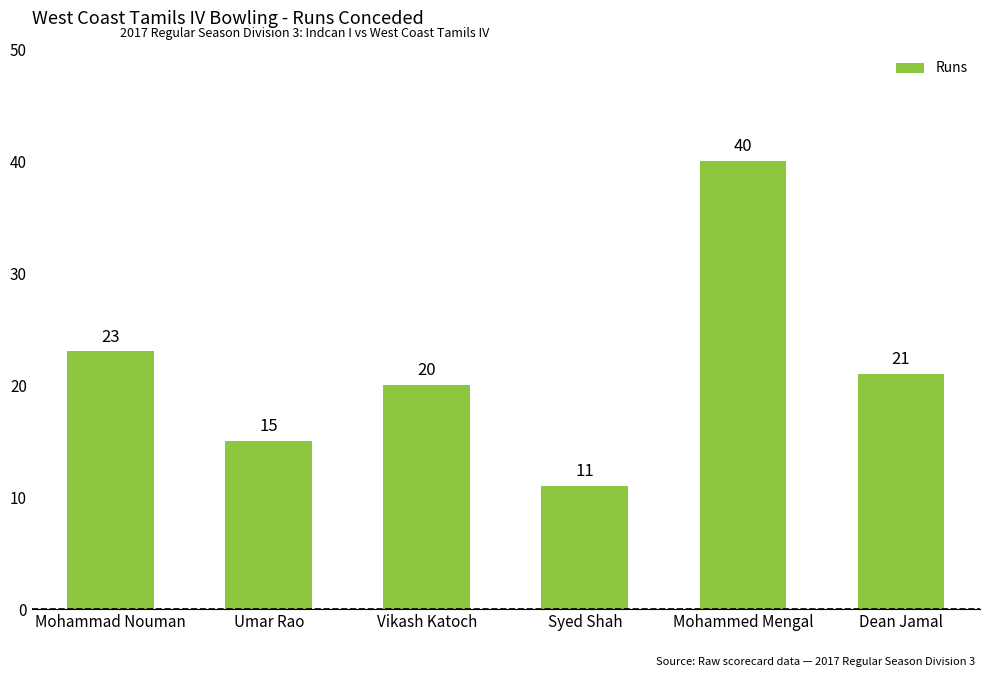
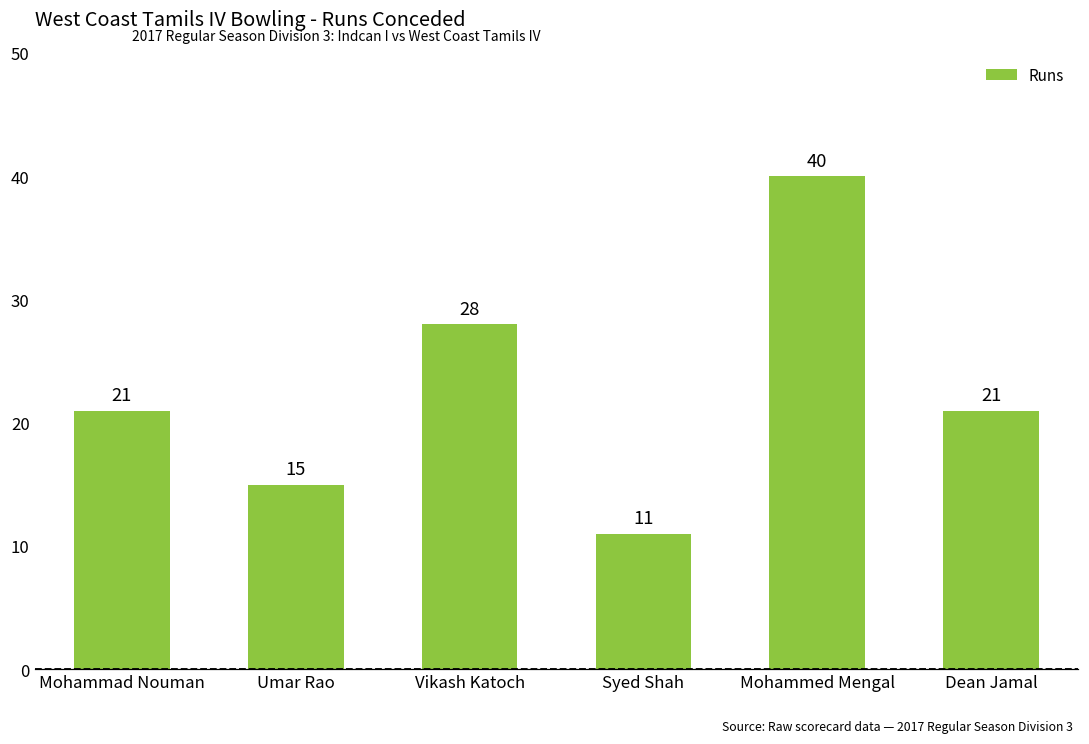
Mohammad Nouman: 23 -> 21
Vikash Katoch: 20 -> 28
